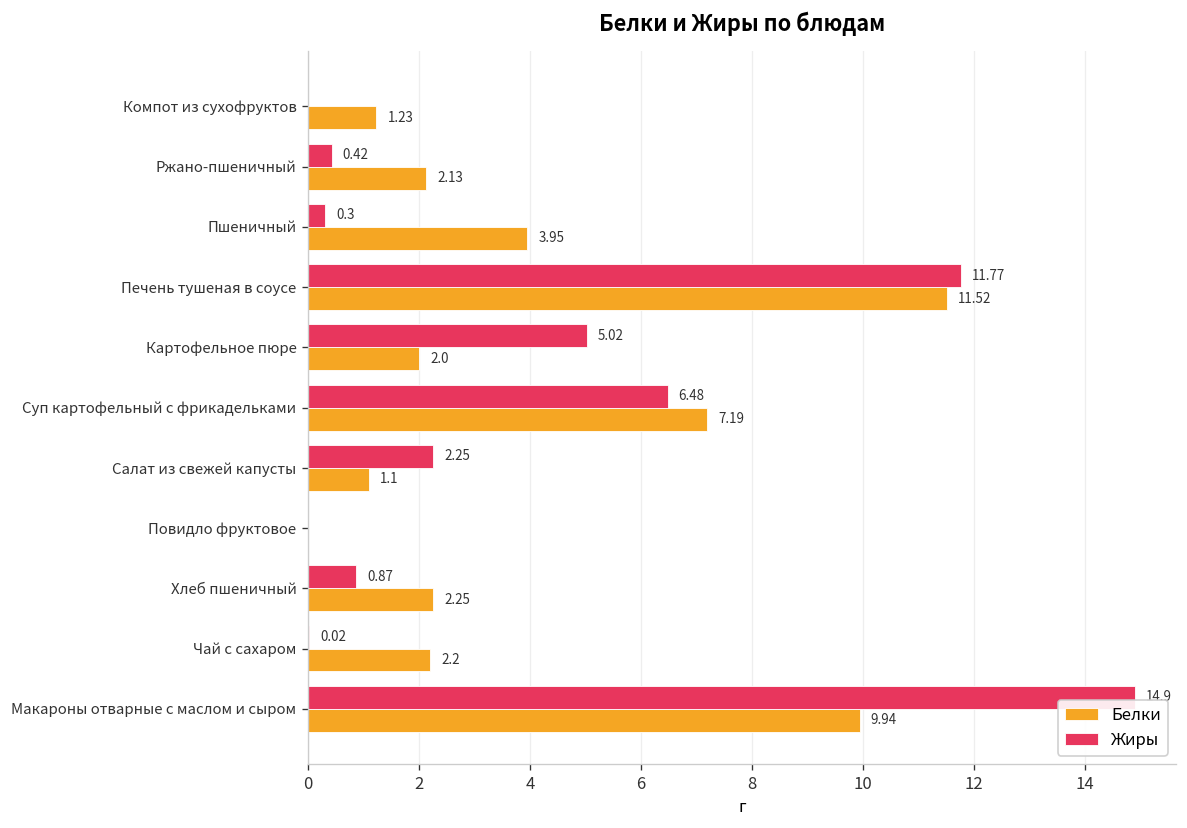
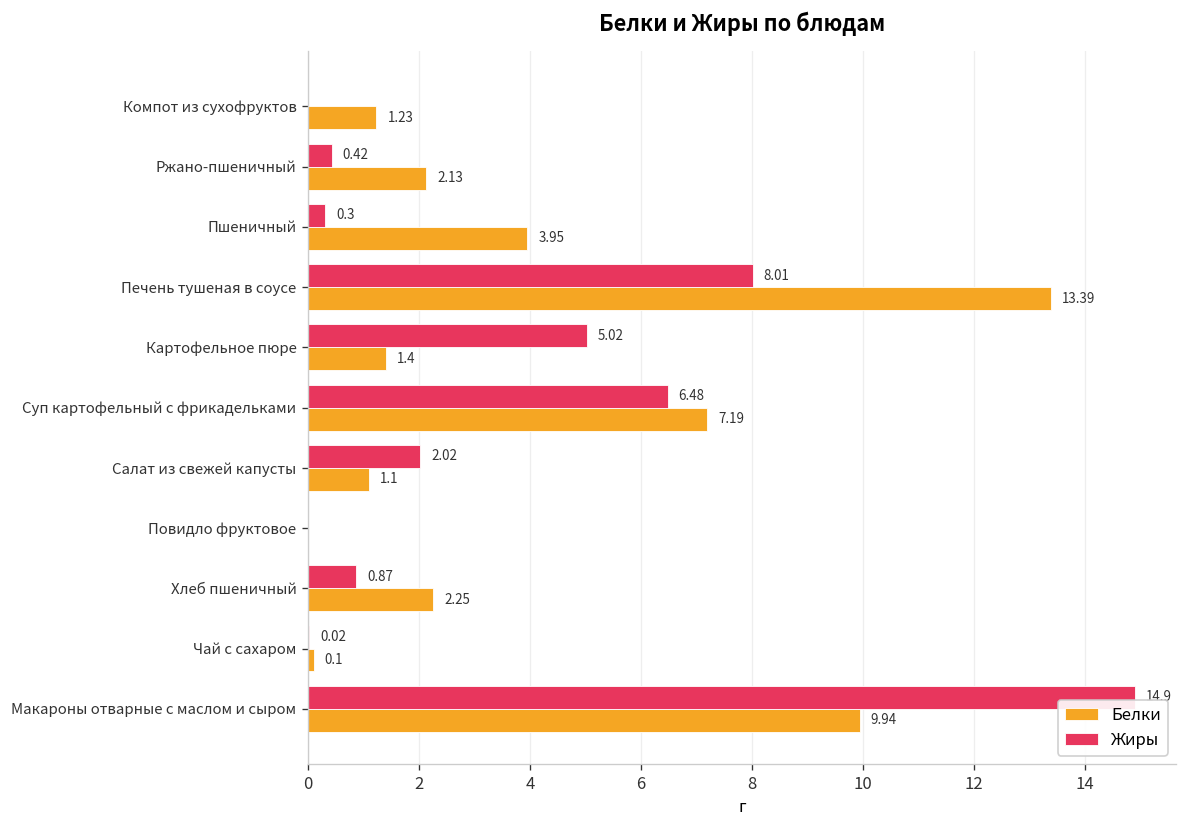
Жиры, Печень тушеная в соусе: 11.77 -> 8.01
Белки, Печень тушеная в соусе: 11.52 -> 13.39
Белки, Картофельное пюре: 2.0 -> 1.4
Жиры, Салат из свежей капусты: 2.25 -> 2.02
Белки, Чай с сахаром: 2.2 -> 0.1
